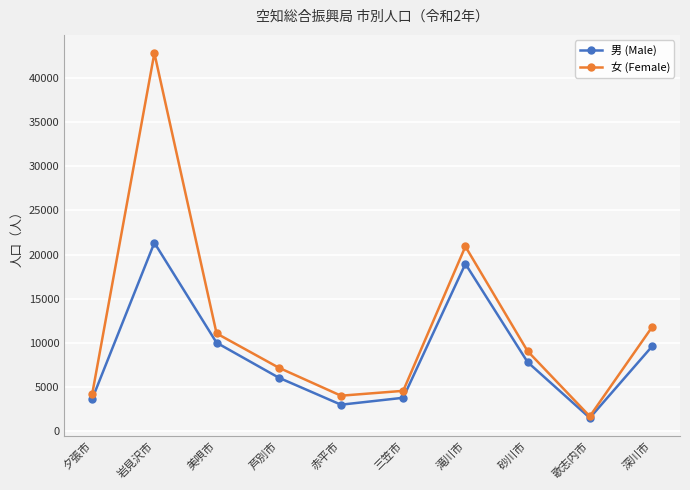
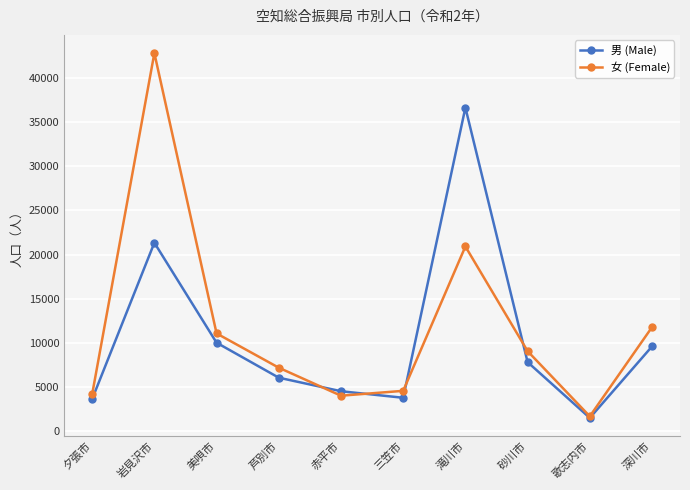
男 (Male), 赤平市: 3000 -> 5000
男 (Male), 滝川市: 19000 -> 37000
